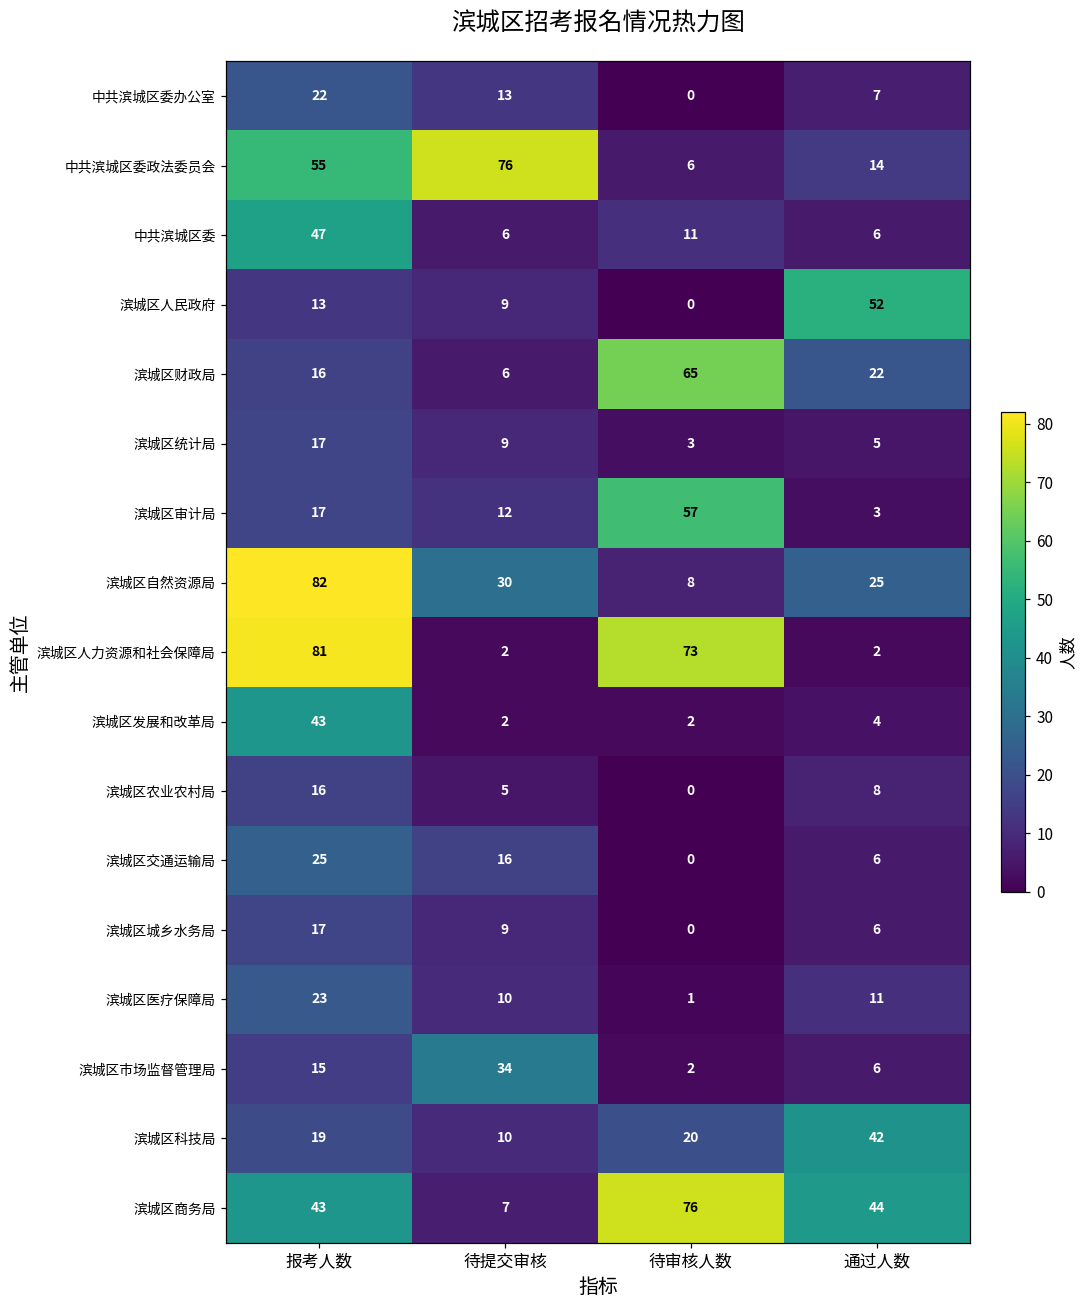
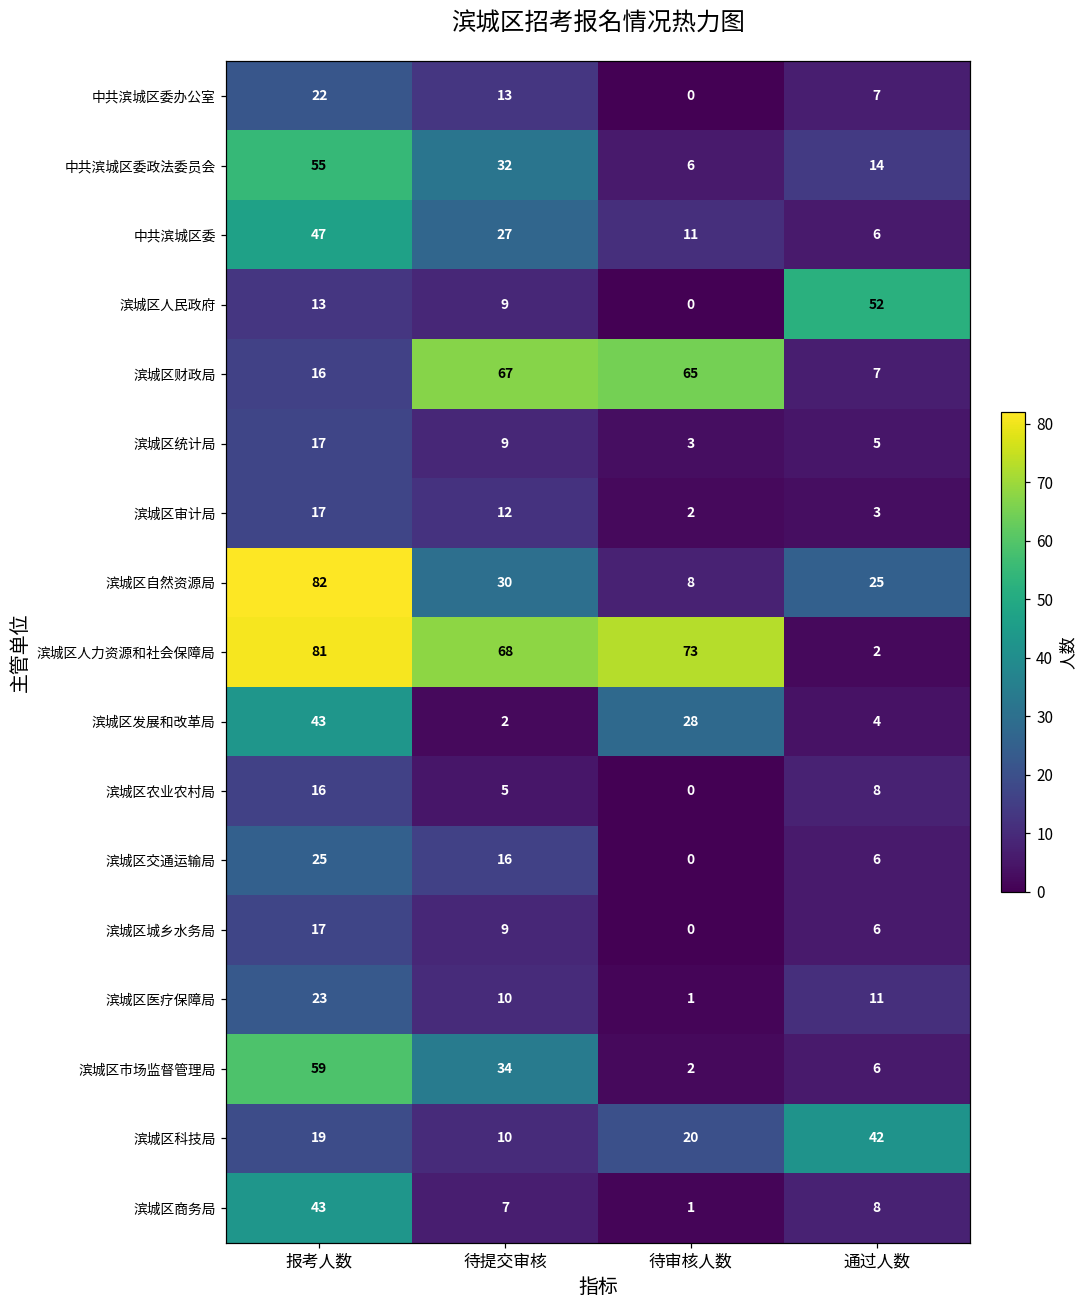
中共滨城区委政法委员会, 待提交审核: 76 -> 32
中共滨城区委, 待提交审核: 6 -> 27
滨城区财政局, 待提交审核: 6 -> 67
滨城区财政局, 通过人数: 22 -> 7
滨城区审计局, 待审核人数: 57 -> 2
滨城区人力资源和社会保障局, 待提交审核: 2 -> 68
滨城区发展和改革局, 待审核人数: 2 -> 28
滨城区市场监督管理局, 报考人数: 15 -> 59
滨城区商务局, 待审核人数: 76 -> 1
滨城区商务局, 通过人数: 44 -> 8
